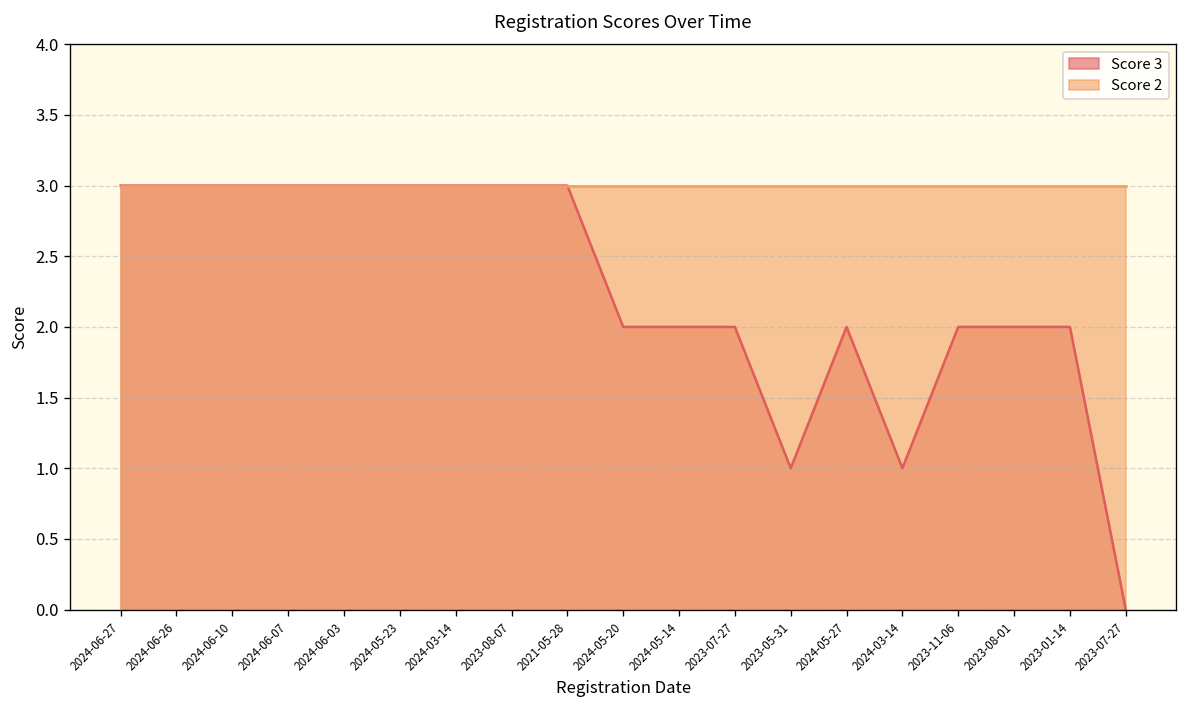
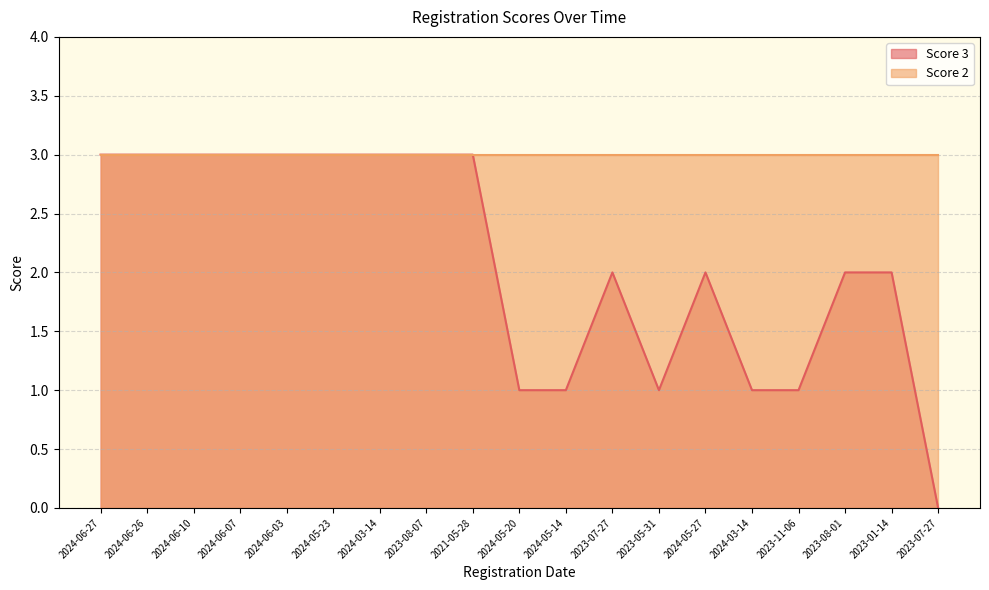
Score 3, 2024-05-20: 2 -> 1
Score 3, 2024-05-14: 2 -> 1
Score 3, 2023-11-06: 2 -> 1
